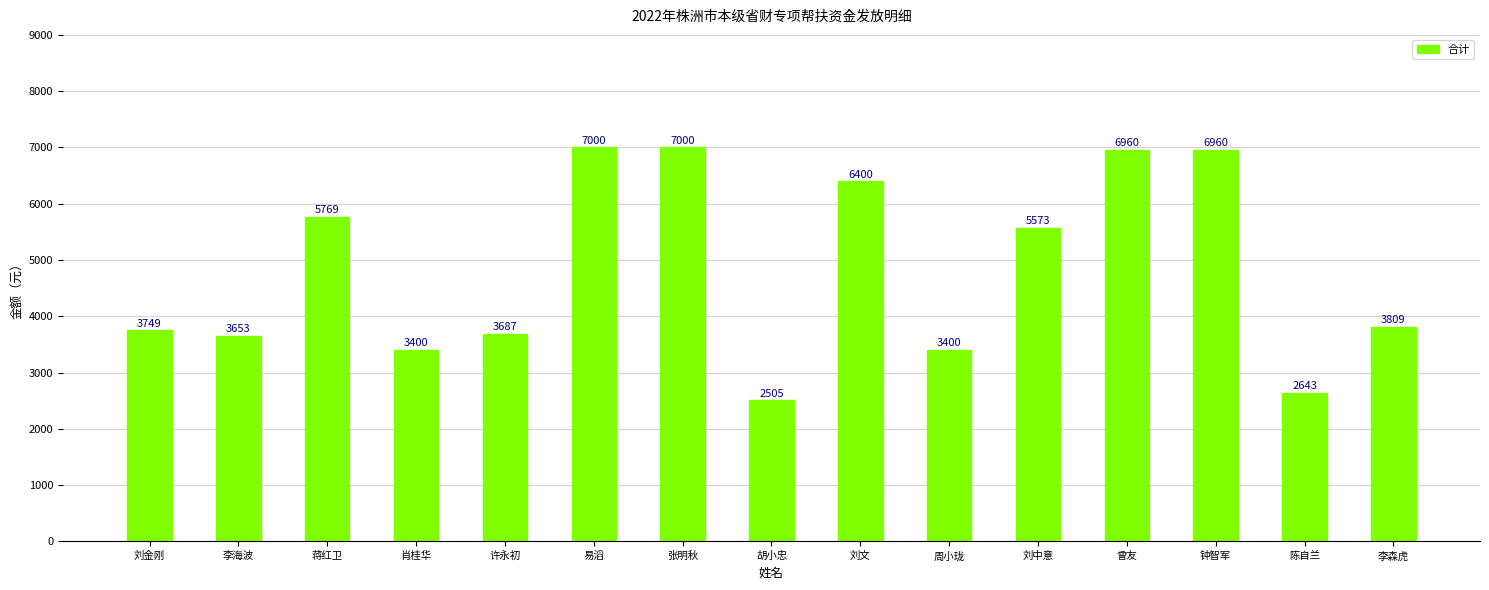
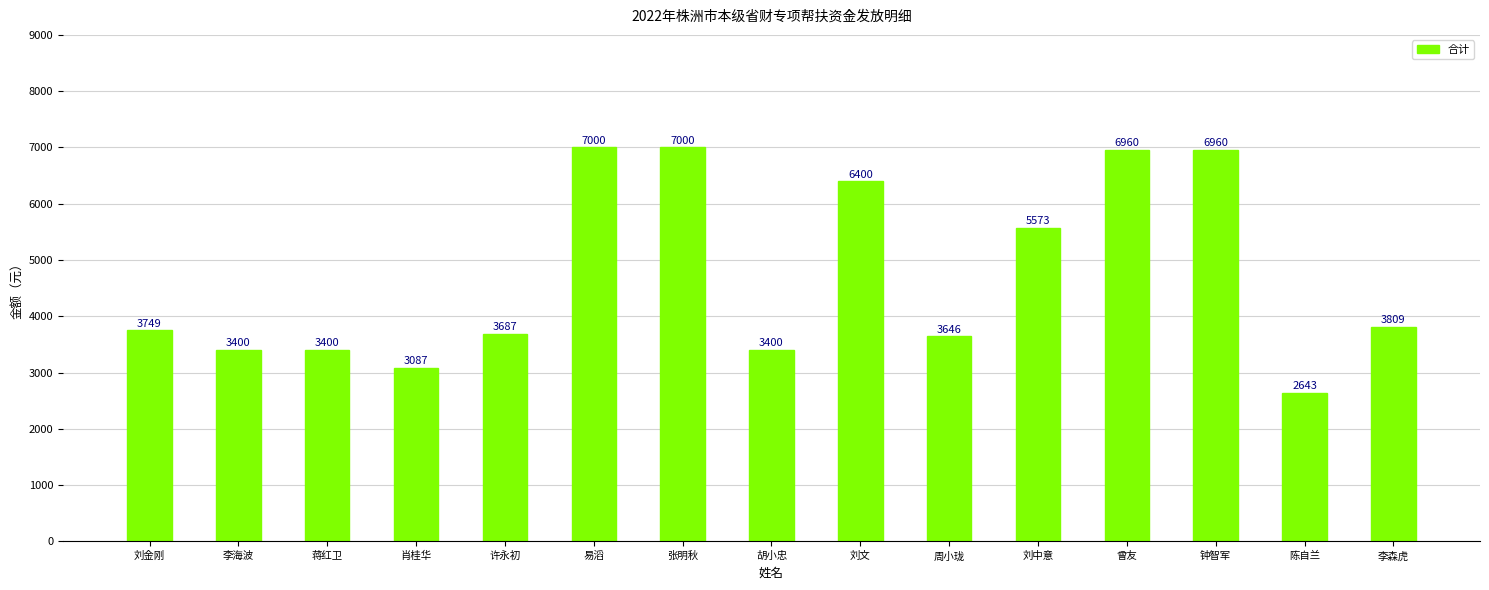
李海波: 3653 -> 3400
蒋红卫: 5769 -> 3400
肖桂华: 3400 -> 3087
胡小忠: 2505 -> 3400
周小珑: 3400 -> 3646
